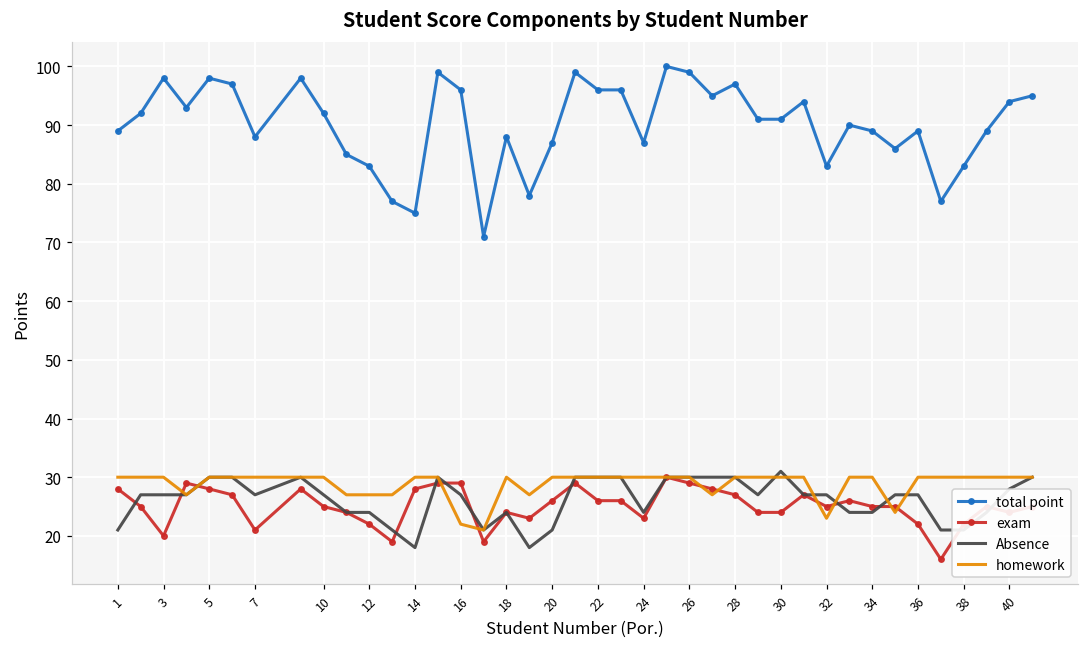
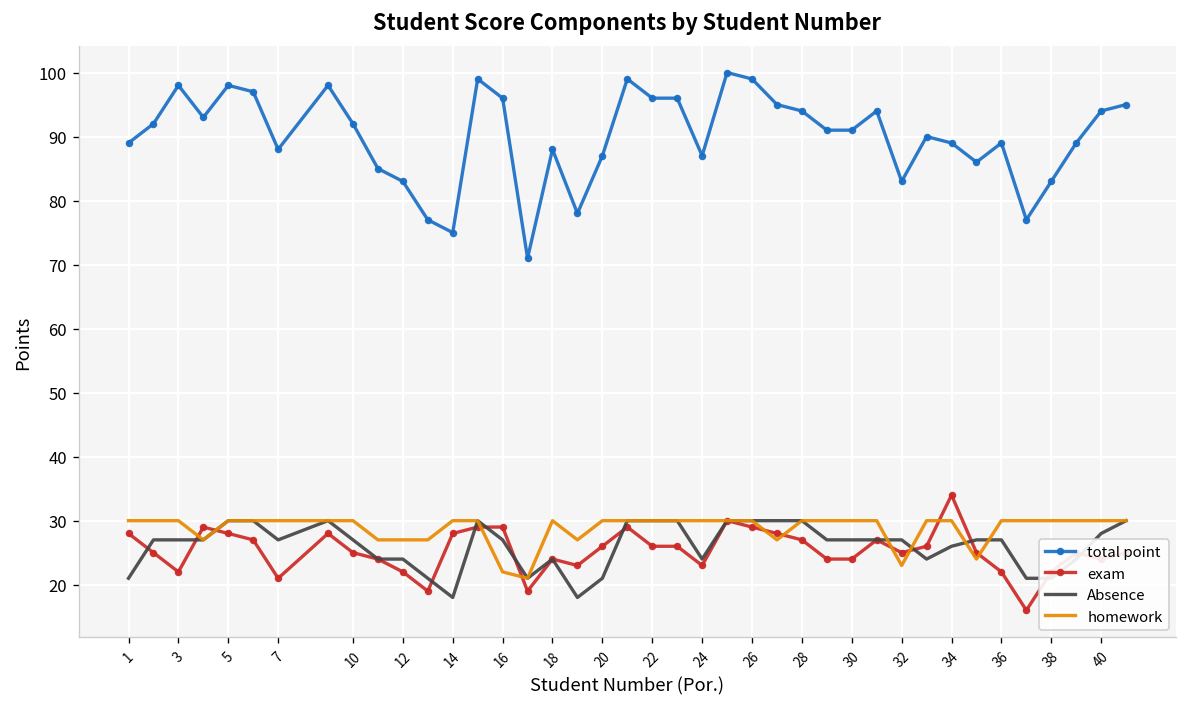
exam, 3: 20 -> 22
total point, 28: 97 -> 94
Absence, 30: 31 -> 27
exam, 34: 25 -> 34
Absence, 34: 24 -> 26
